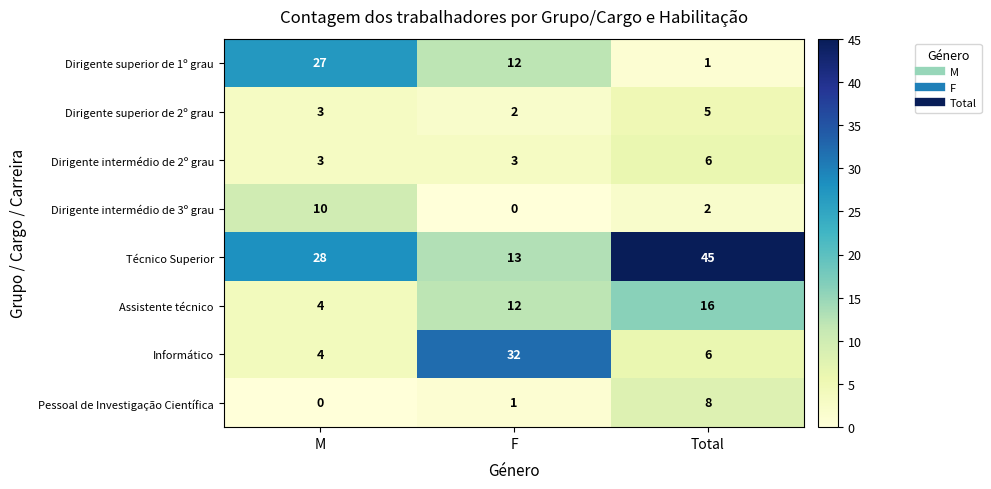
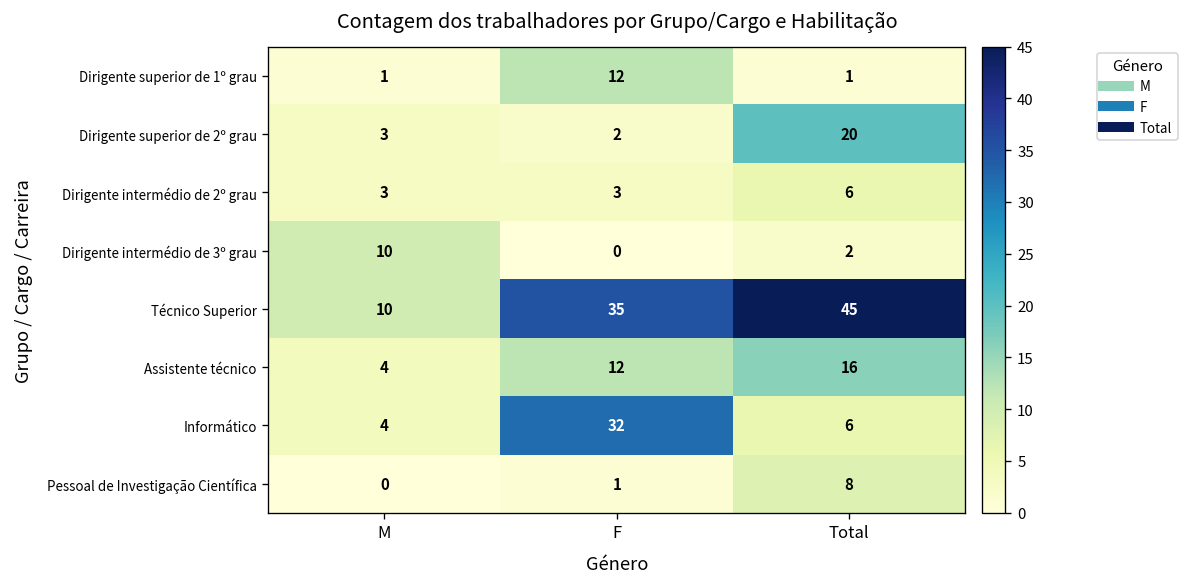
Dirigente superior de 1º grau, M: 27 -> 1
Dirigente superior de 2º grau, Total: 5 -> 20
Técnico Superior, M: 28 -> 10
Técnico Superior, F: 13 -> 35
